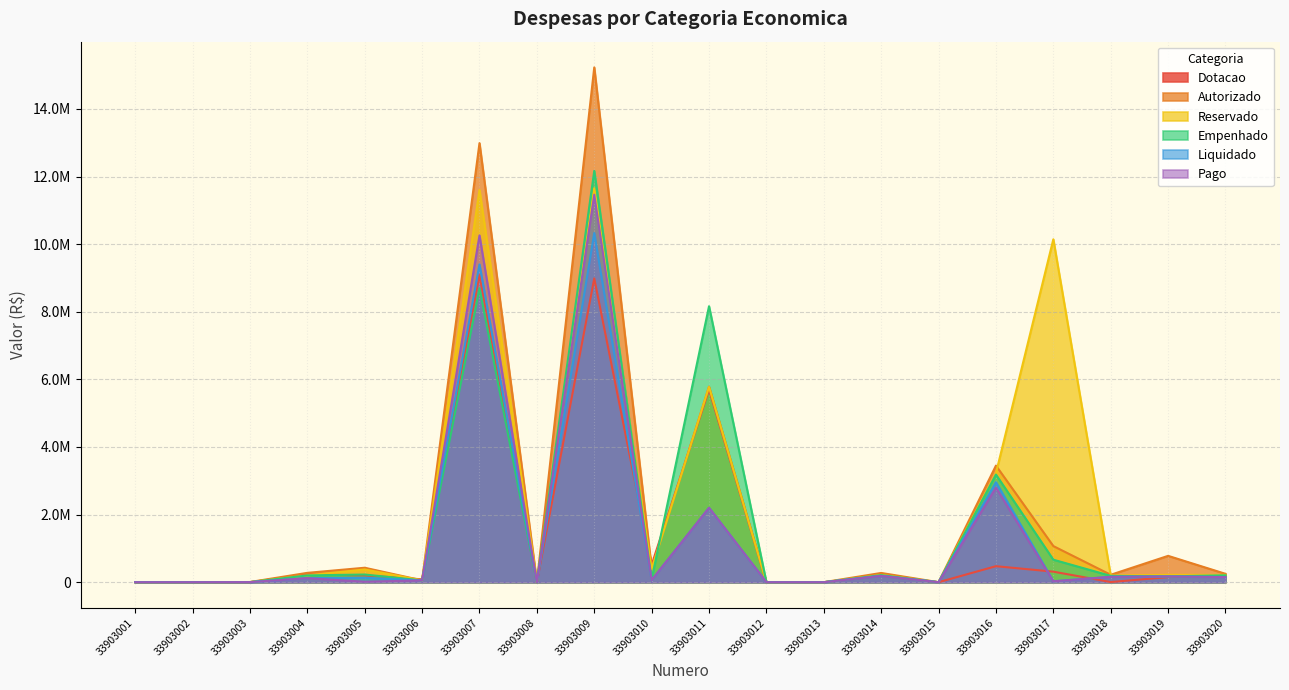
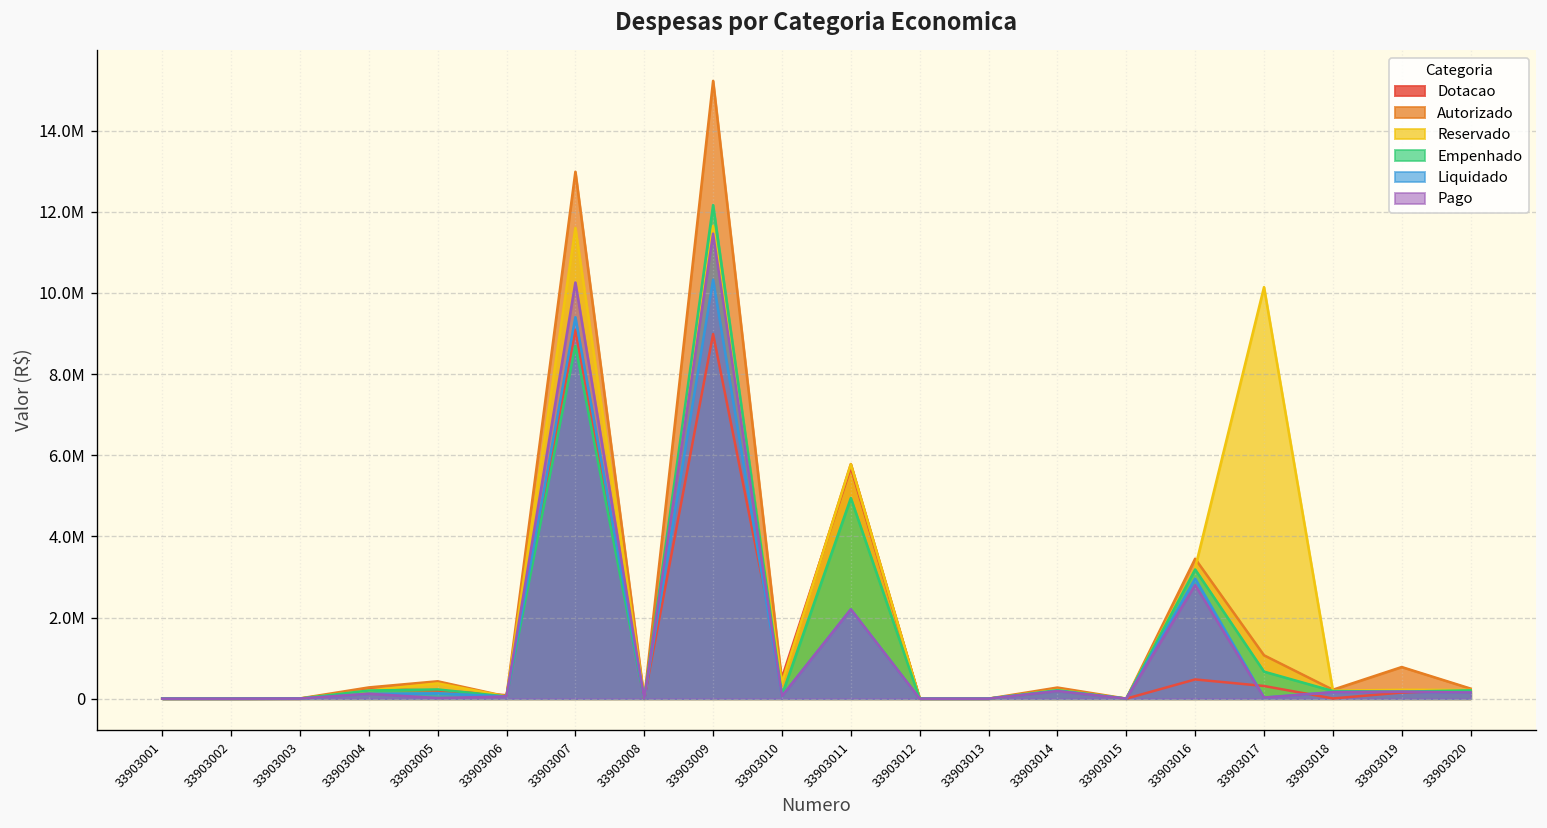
Empenhado, 33903011: 8200000 -> 4900000
